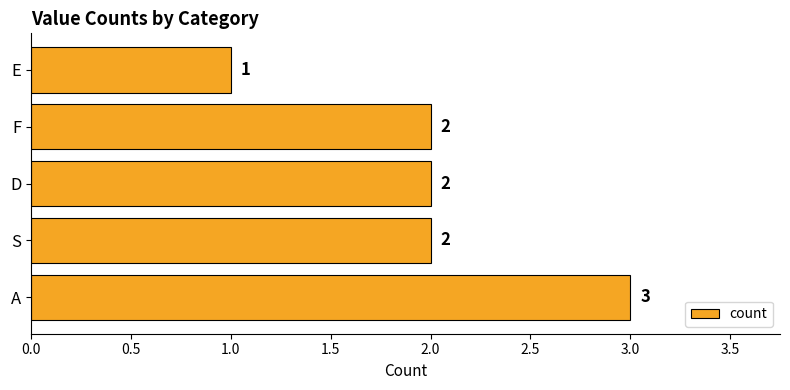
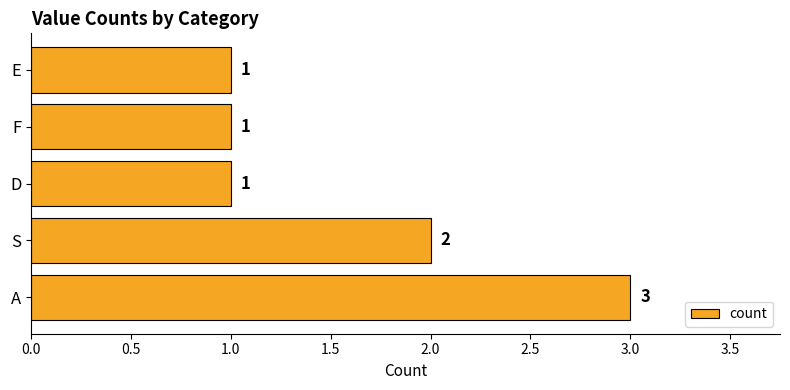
F: 2 -> 1
D: 2 -> 1
